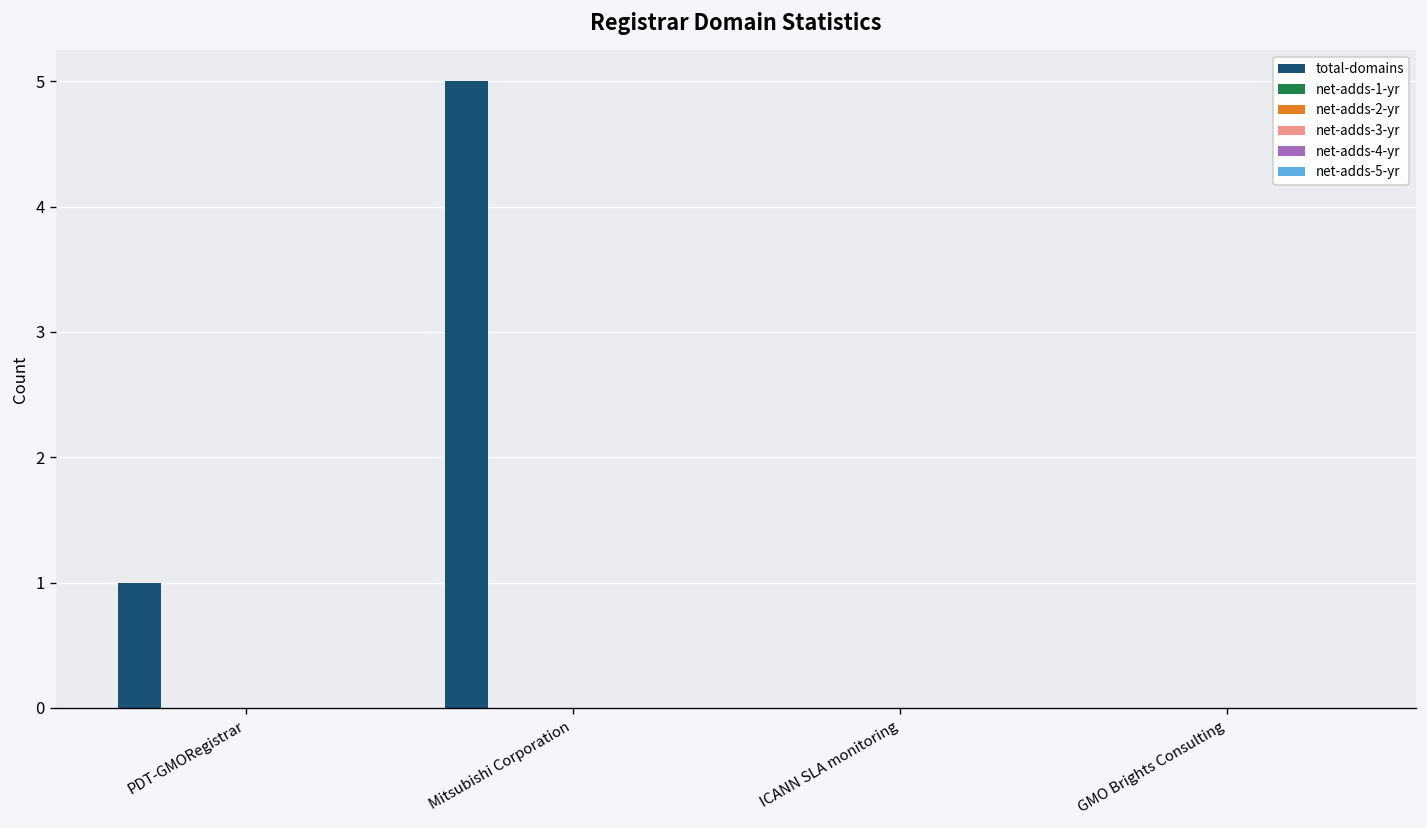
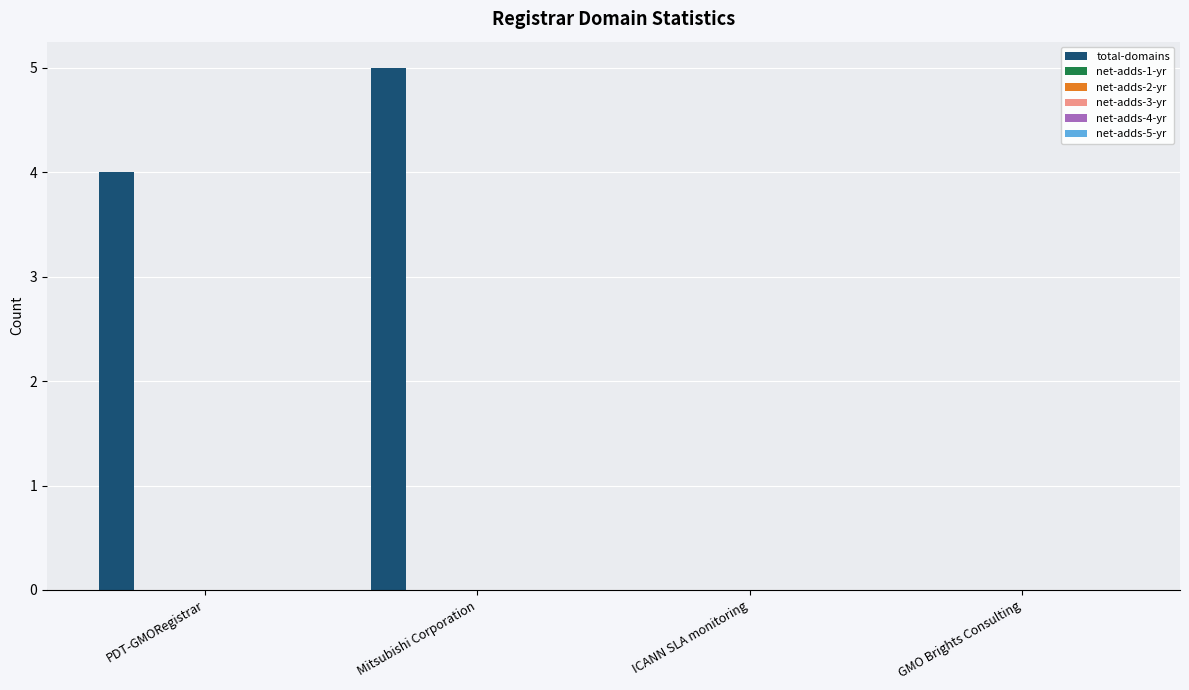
total-domains, PDT-GMORegistrar: 1 -> 4
